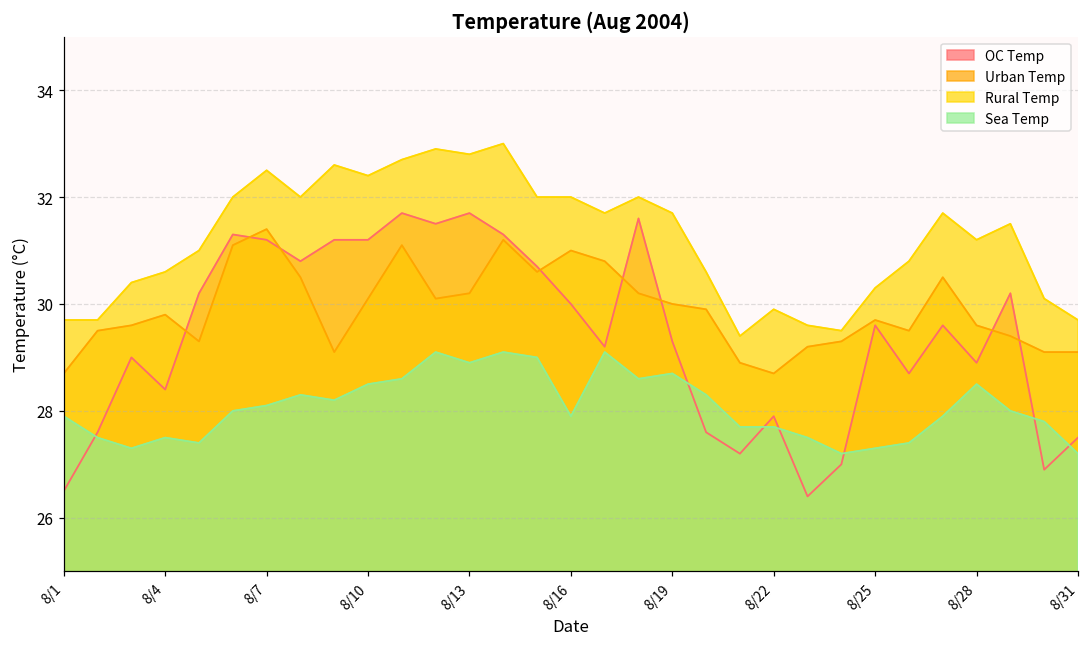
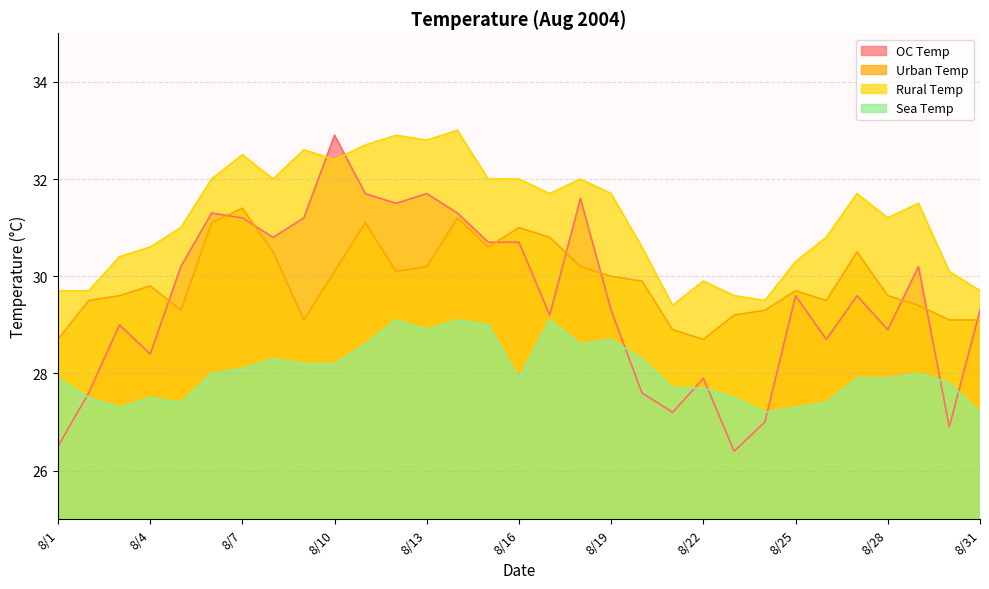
OC Temp, 8/10: 31.2 -> 32.9
Sea Temp, 8/10: 28.5 -> 28.2
OC Temp, 8/16: 30.0 -> 30.7
Sea Temp, 8/28: 28.5 -> 27.9
OC Temp, 8/31: 27.5 -> 29.3
